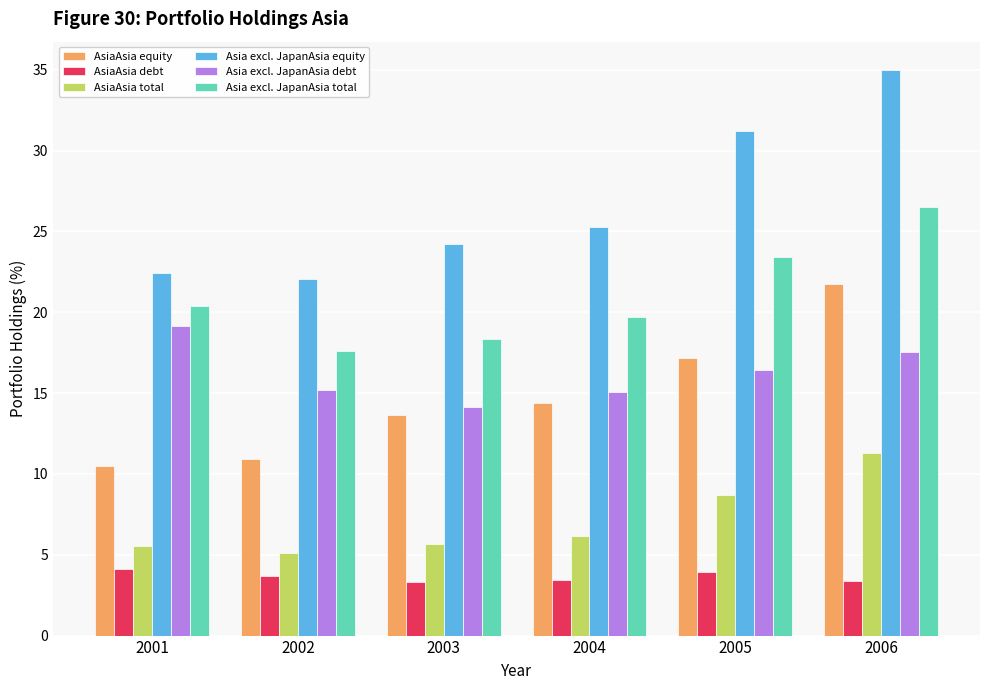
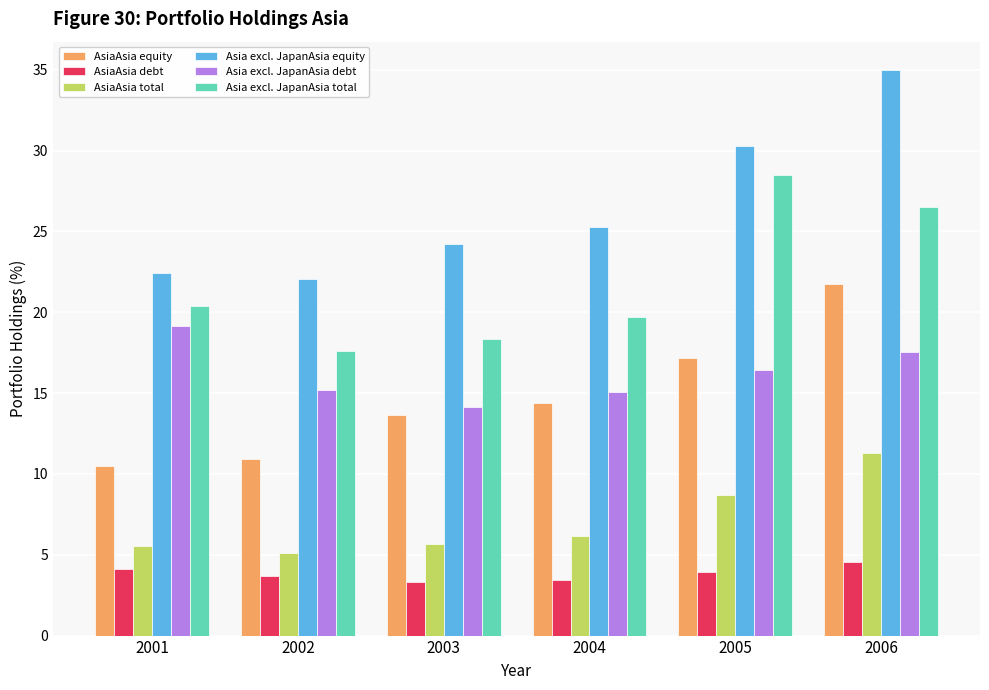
Asia excl. JapanAsia equity, 2005: 31.2 -> 30.3
Asia excl. JapanAsia total, 2005: 23.4 -> 28.5
AsiaAsia debt, 2006: 3.4 -> 4.6
